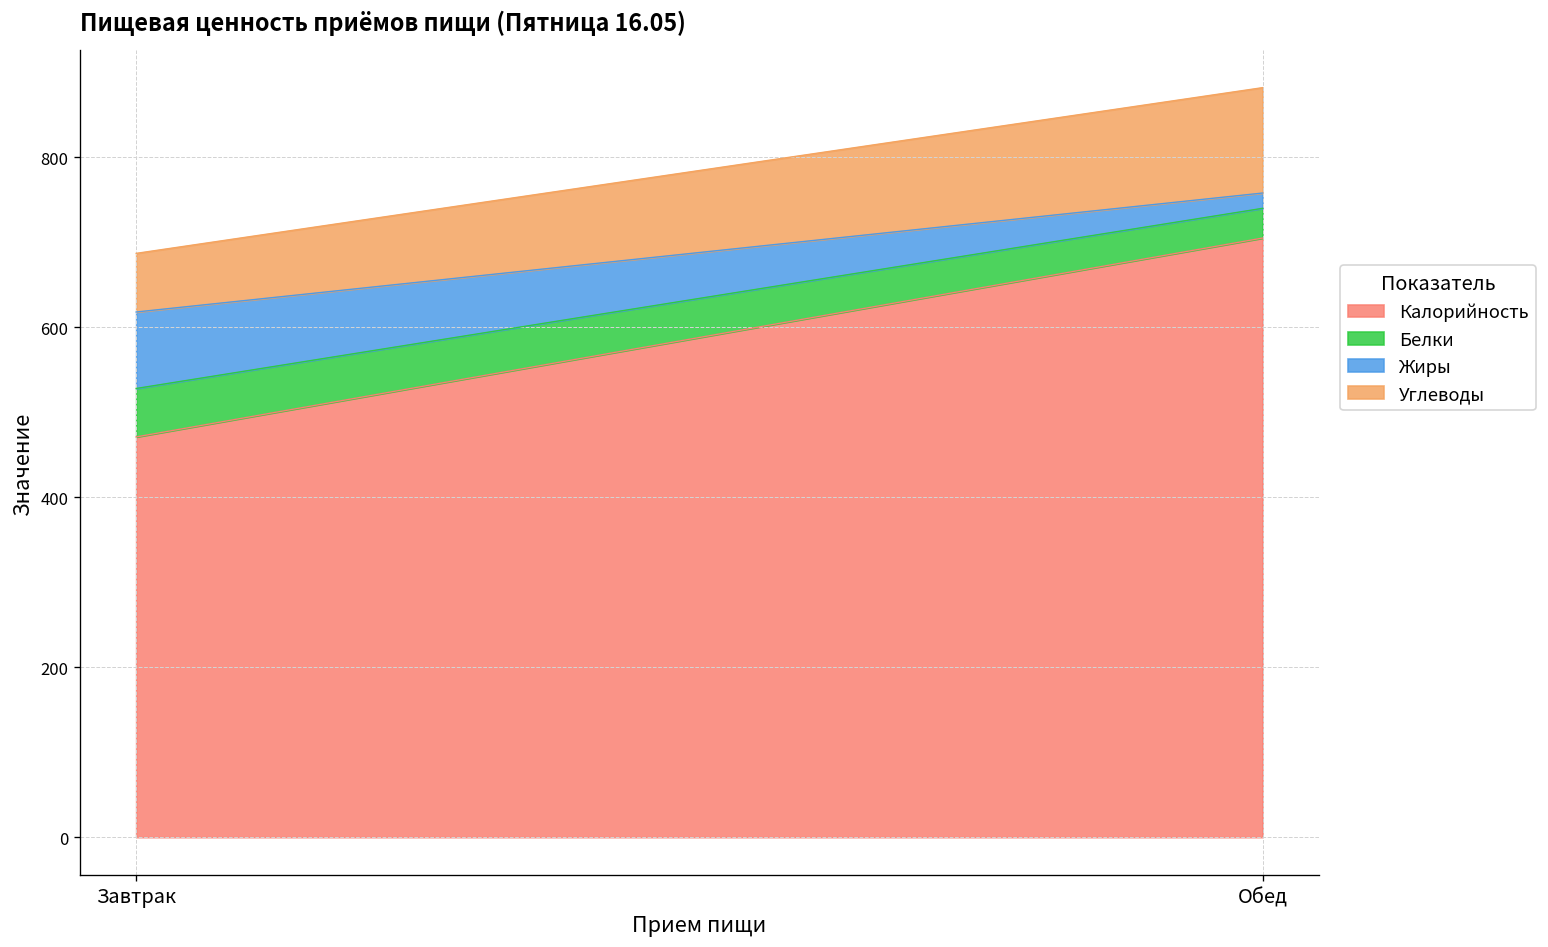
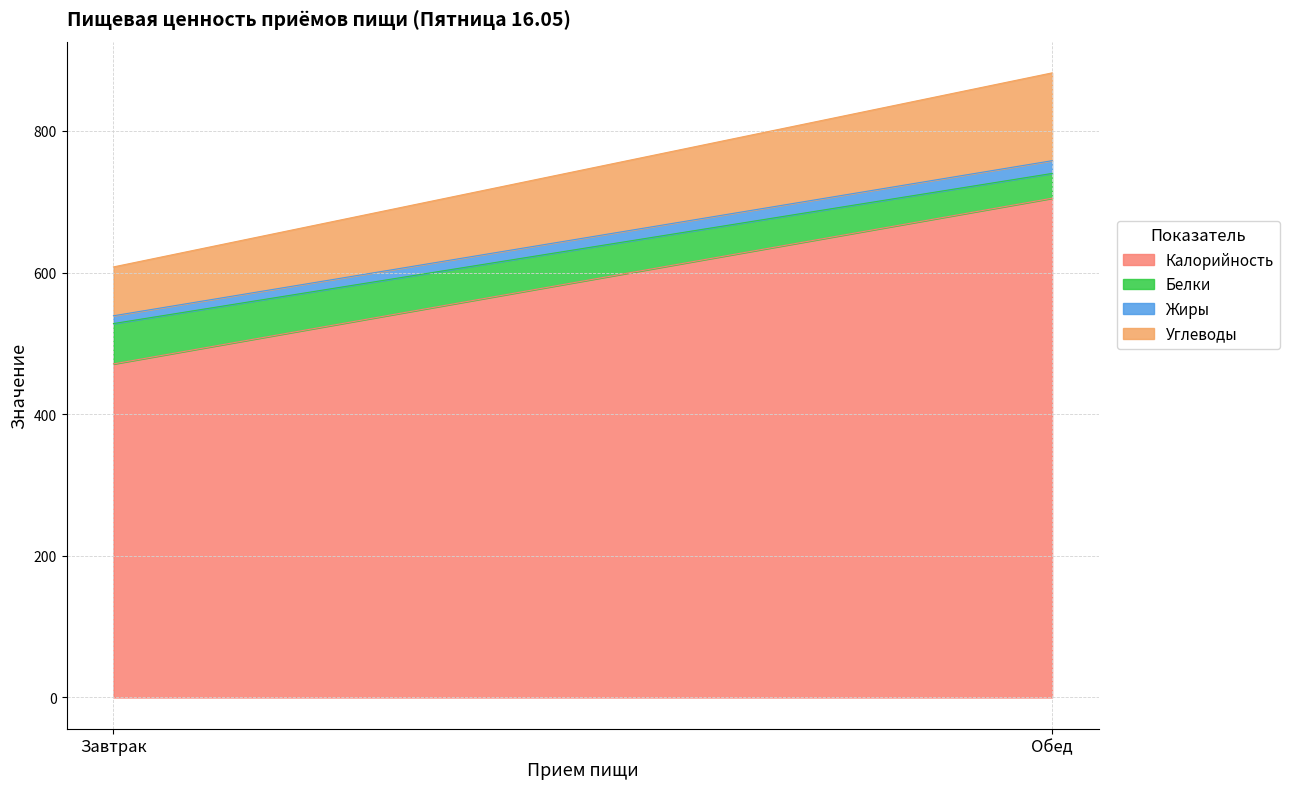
Жиры, Завтрак: 90 -> 10
